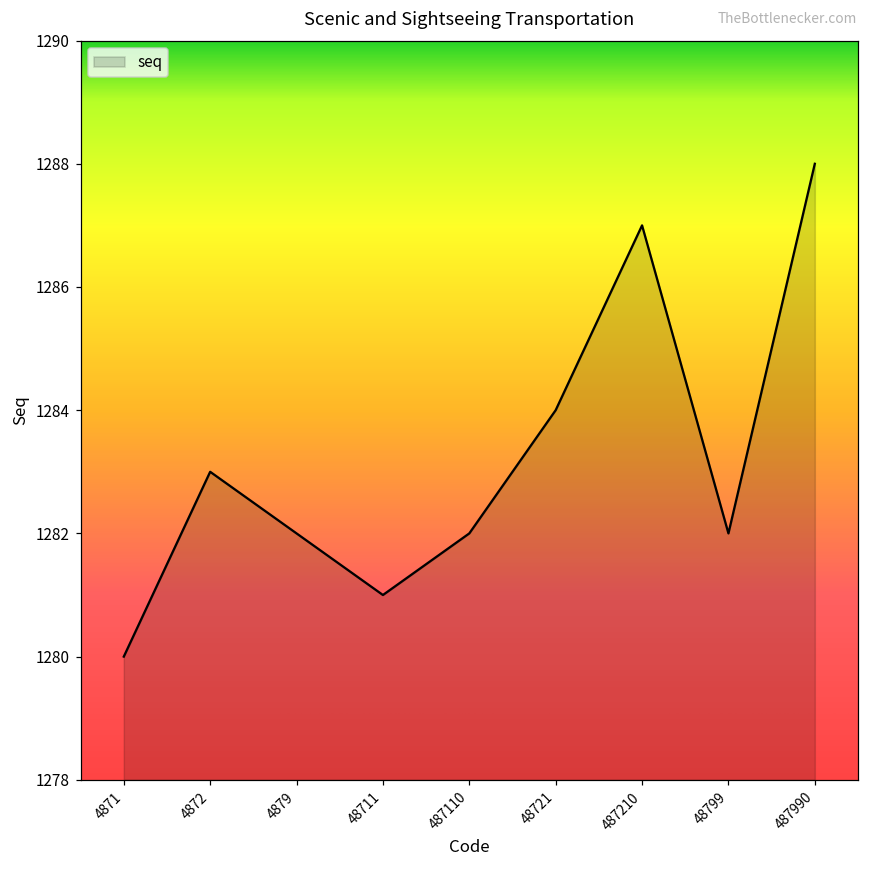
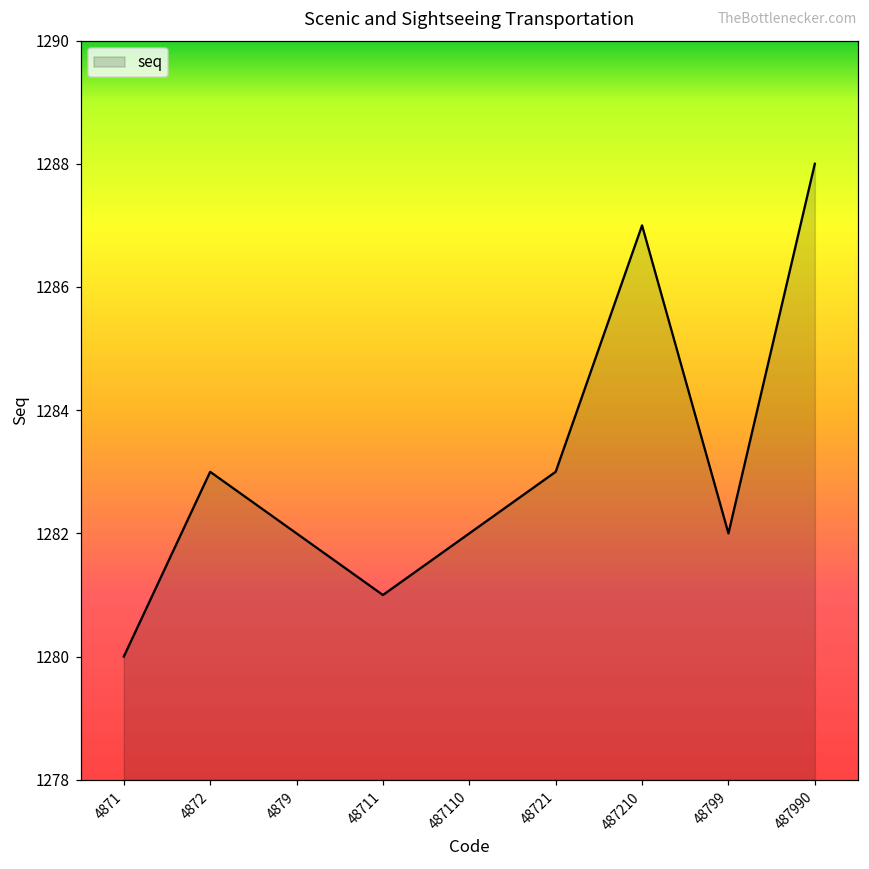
48721: 1284 -> 1283
